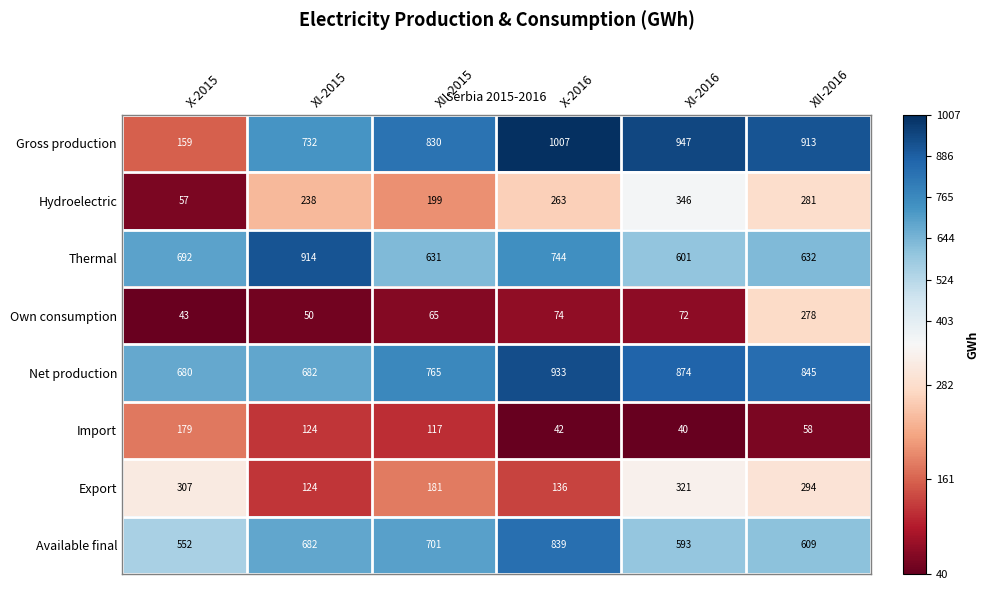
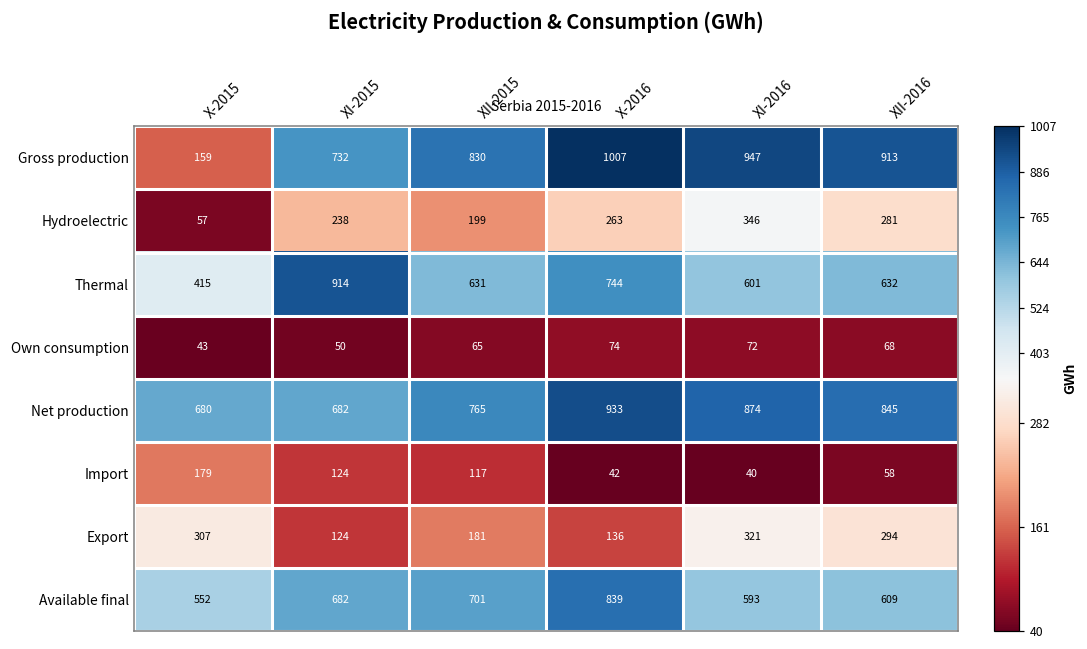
Thermal, X-2015: 692 -> 415
Own consumption, XII-2016: 278 -> 68
